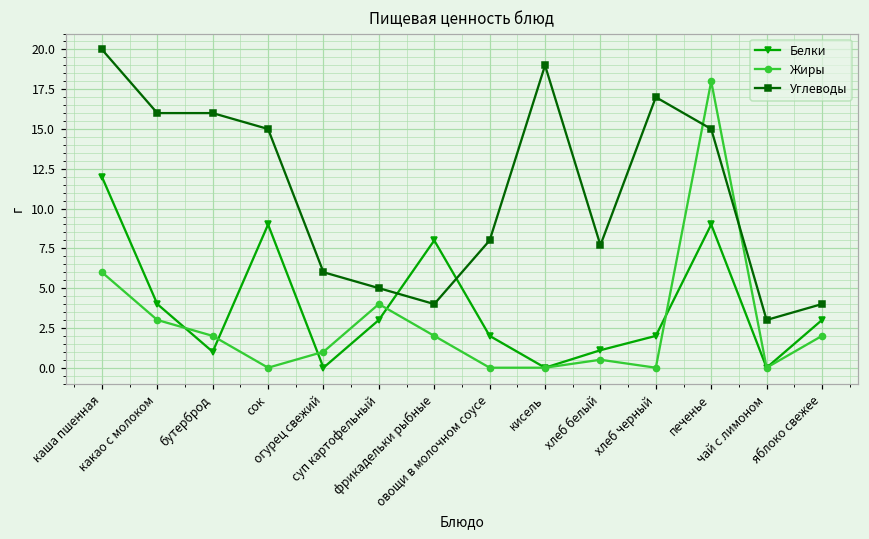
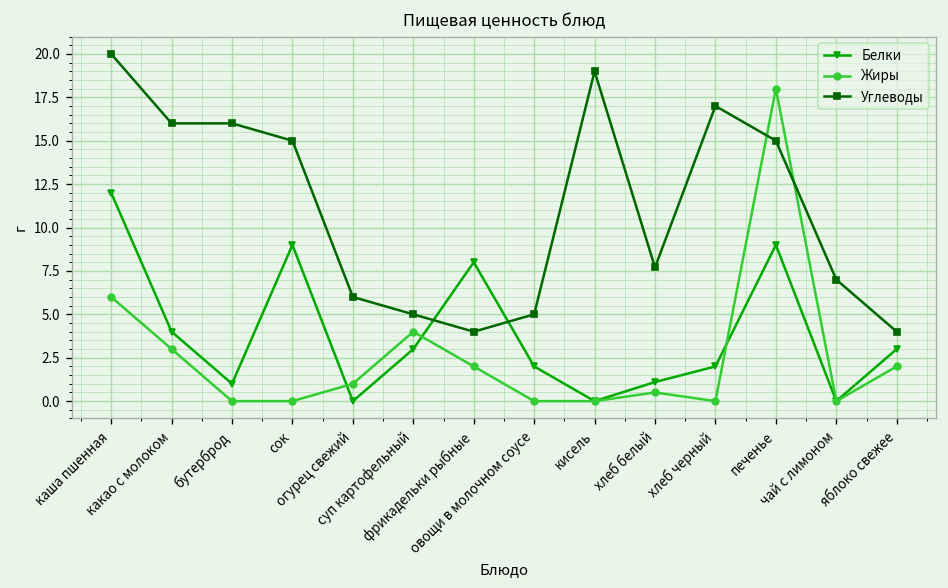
Жиры, бутерброд: 2 -> 0
Углеводы, овощи в молочном соусе: 8 -> 5
Углеводы, чай с лимоном: 3 -> 7
